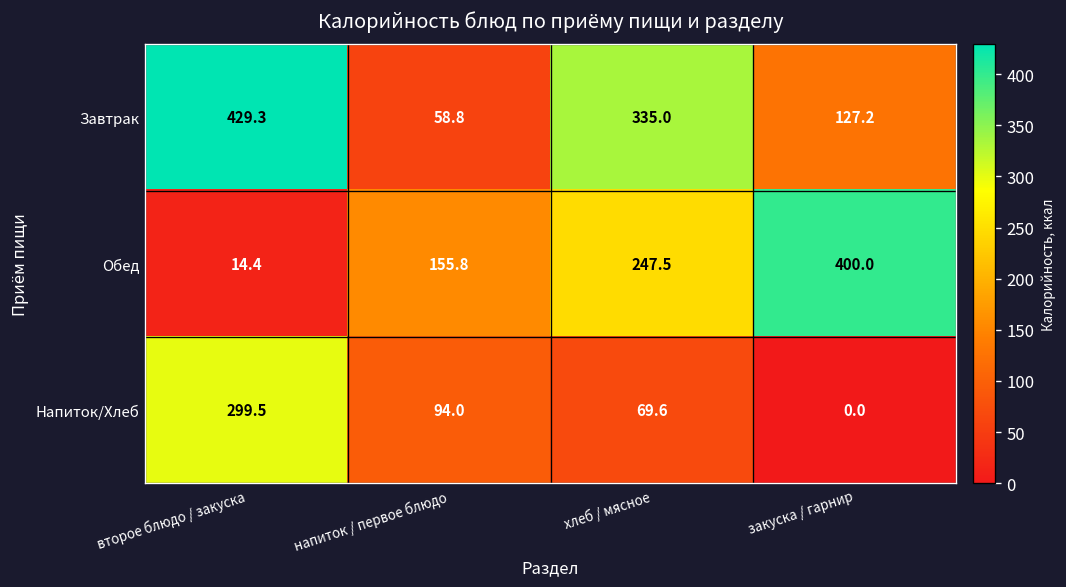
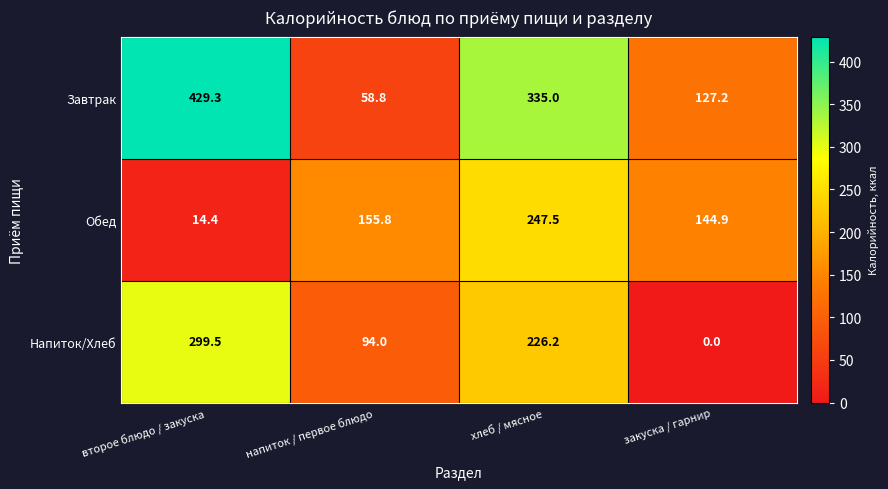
Обед, закуска / гарнир: 400.0 -> 144.9
Напиток/Хлеб, хлеб / мясное: 69.6 -> 226.2
